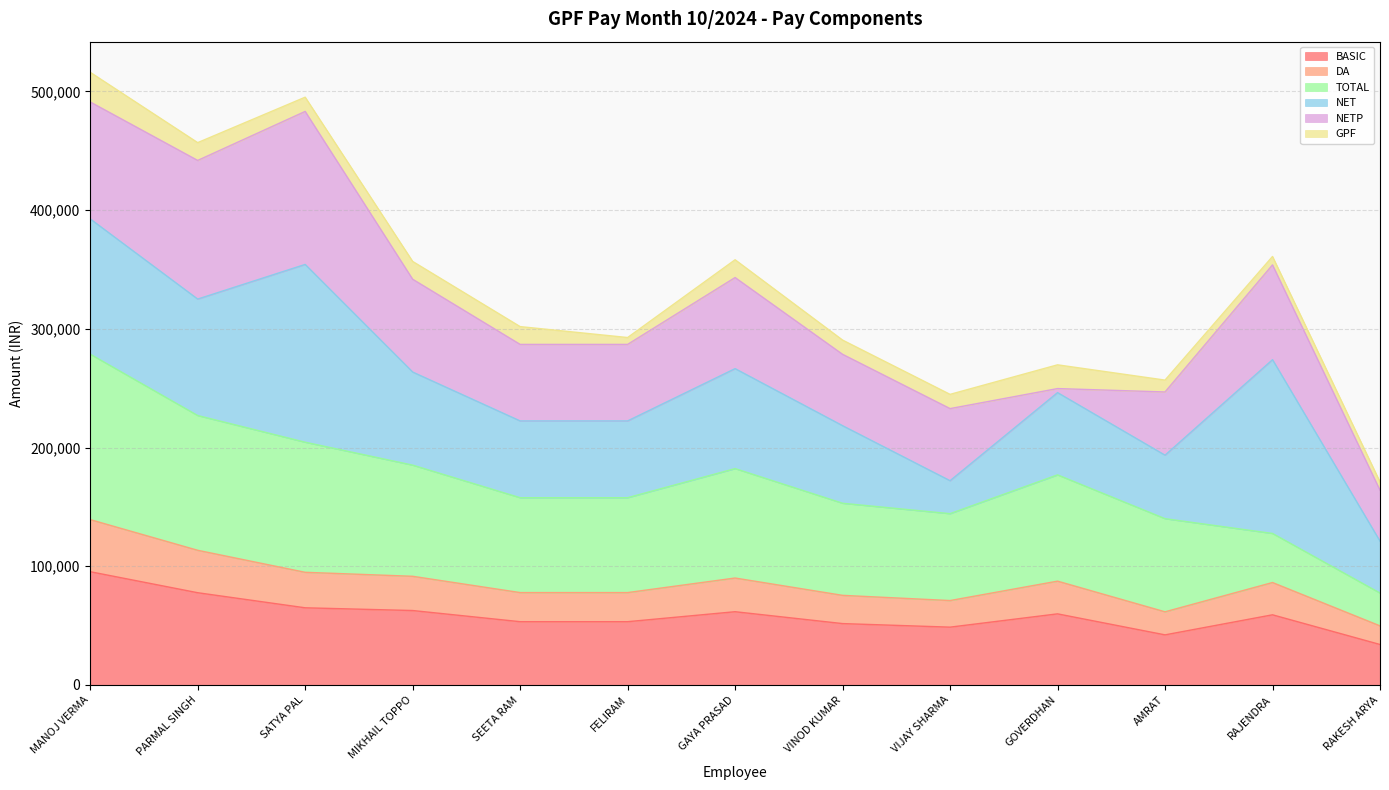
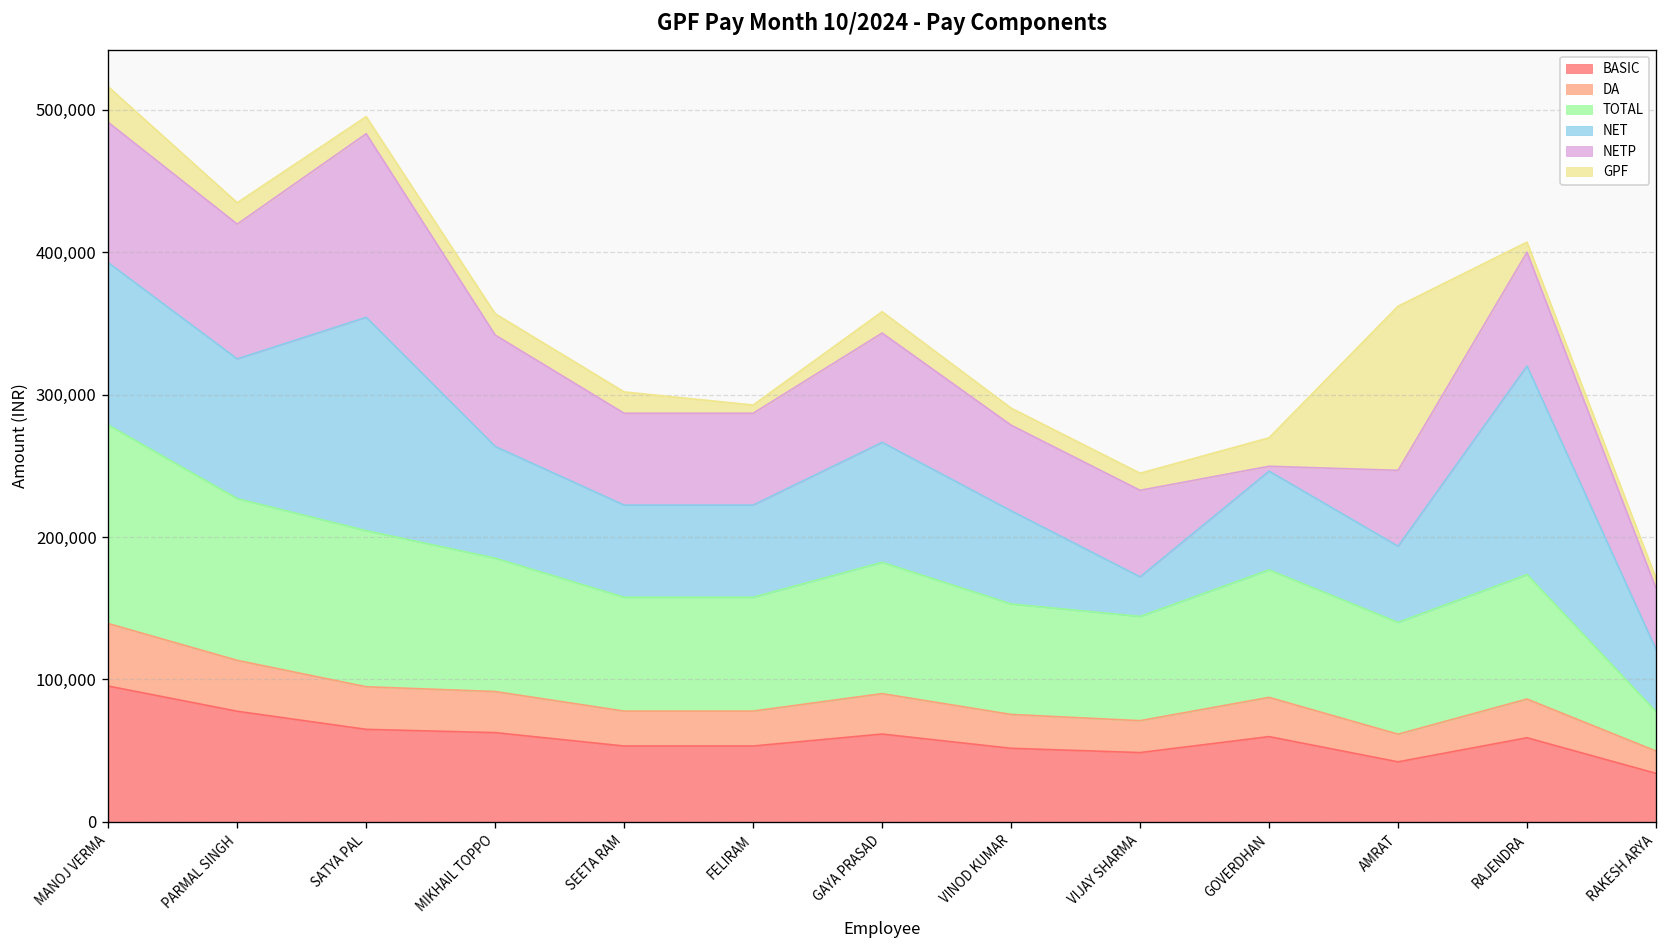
NETP, PARMAL SINGH: 117,000 -> 95,000
GPF, AMRAT: 10,000 -> 115,000
TOTAL, RAJENDRA: 41,000 -> 87,000
